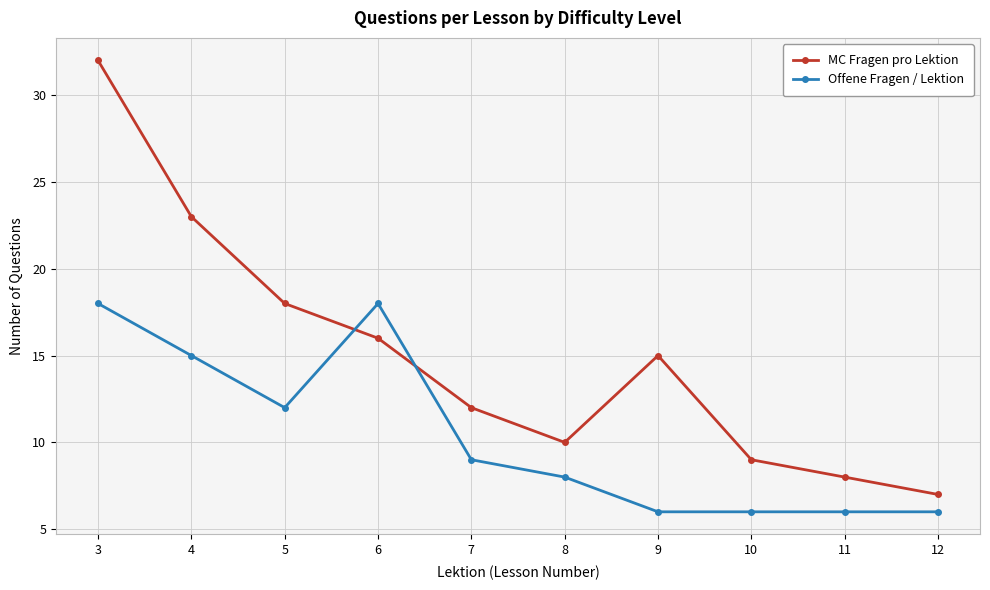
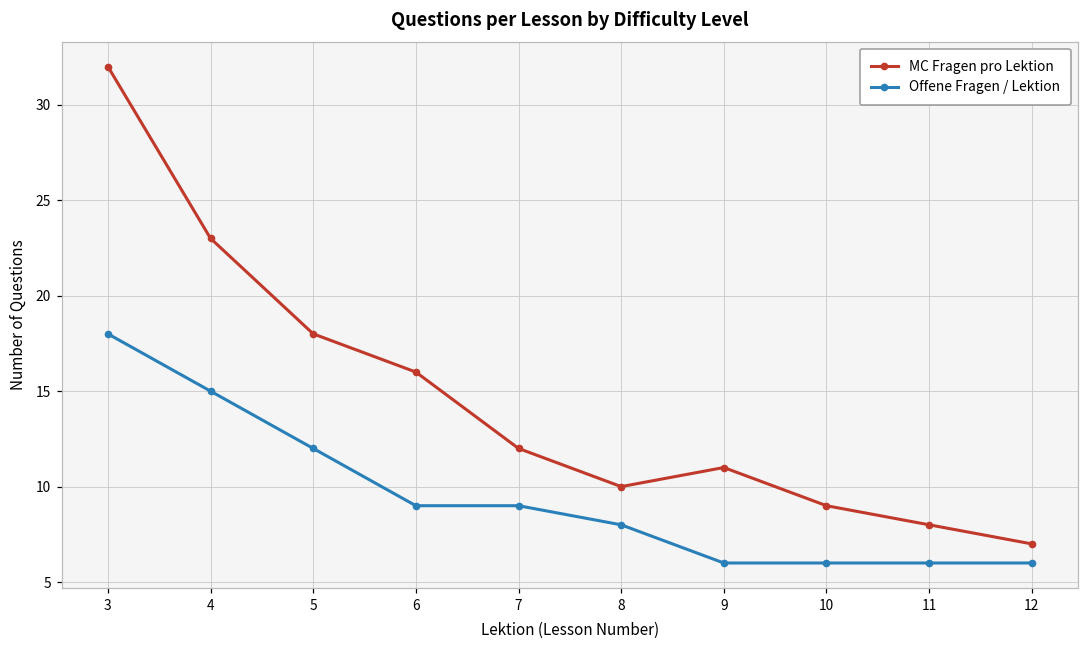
Offene Fragen / Lektion, 6: 18 -> 9
MC Fragen pro Lektion, 9: 15 -> 11
